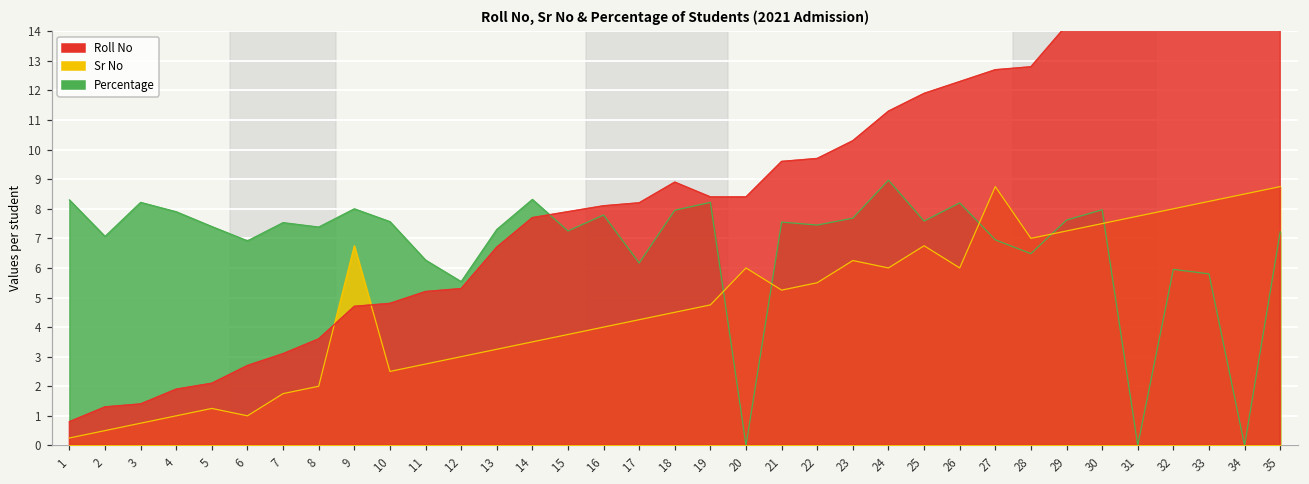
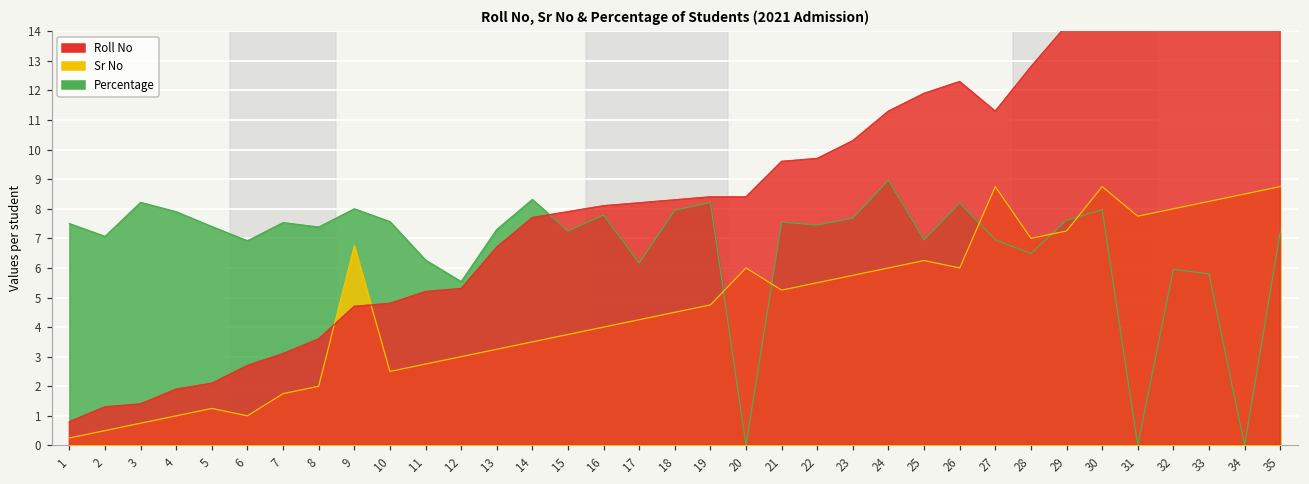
Percentage, 1: 8.3 -> 7.5
Roll No, 18: 8.9 -> 8.3
Sr No, 23: 6.3 -> 5.8
Percentage, 25: 7.6 -> 6.9
Sr No, 25: 6.8 -> 6.3
Roll No, 27: 12.7 -> 11.3
Sr No, 30: 7.5 -> 8.8
